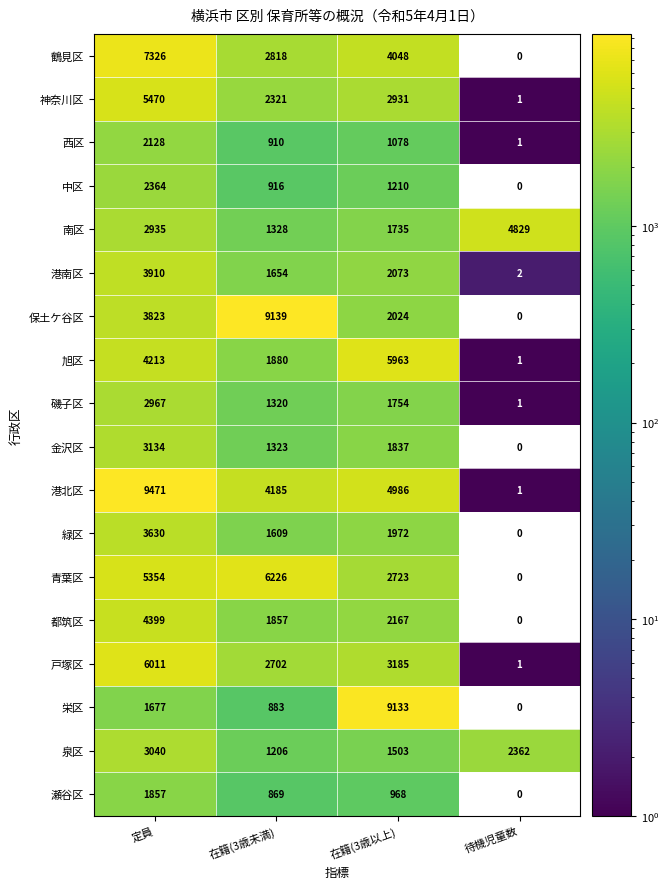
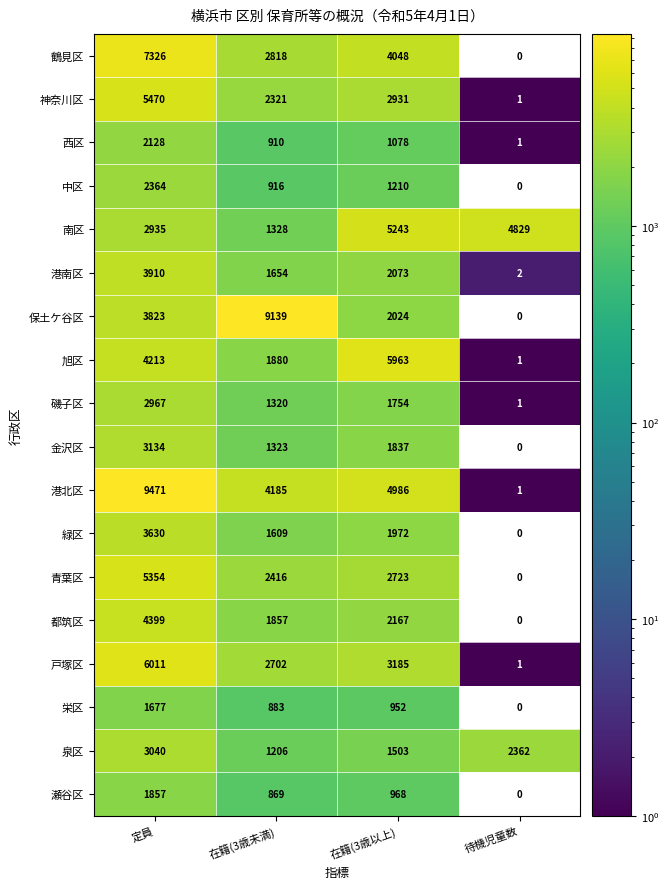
南区, 在籍(3歳以上): 1735 -> 5243
青葉区, 在籍(3歳未満): 6226 -> 2416
栄区, 在籍(3歳以上): 9133 -> 952
